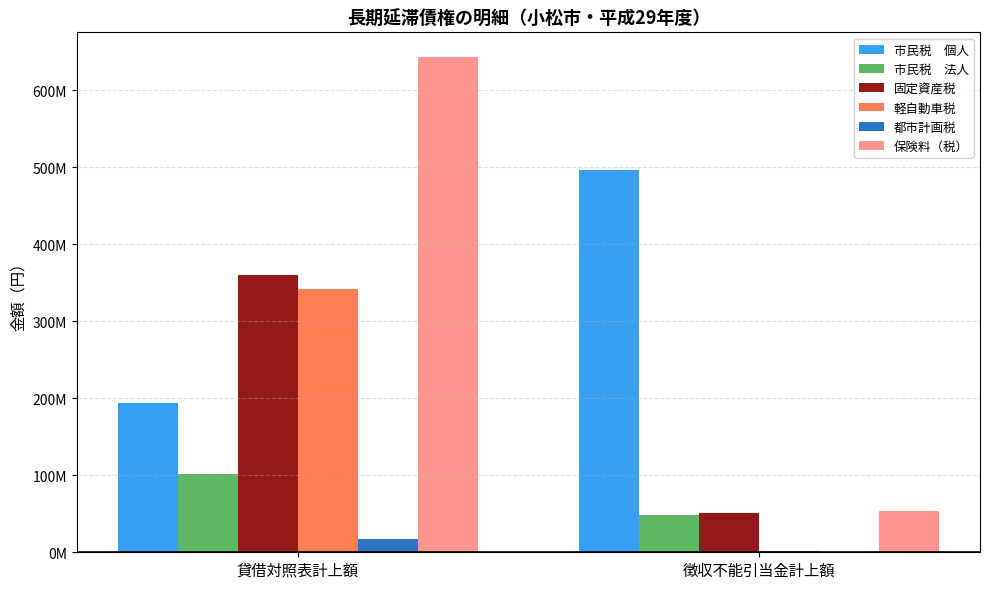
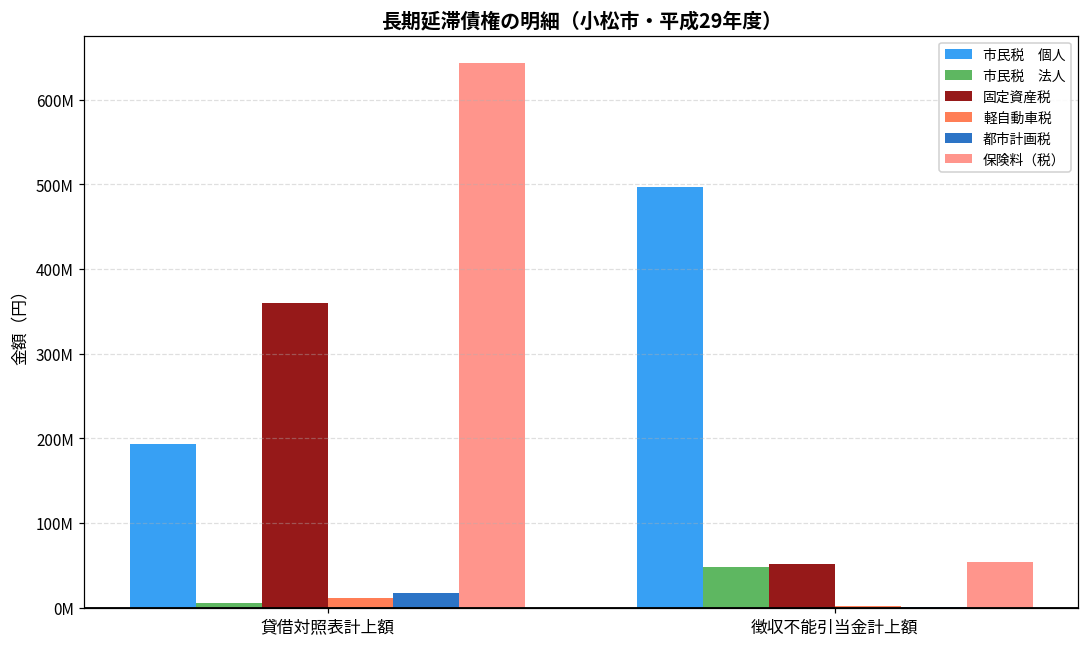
市民税 法人, 貸借対照表計上額: 100000000 -> 10000000
軽自動車税, 貸借対照表計上額: 340000000 -> 10000000
